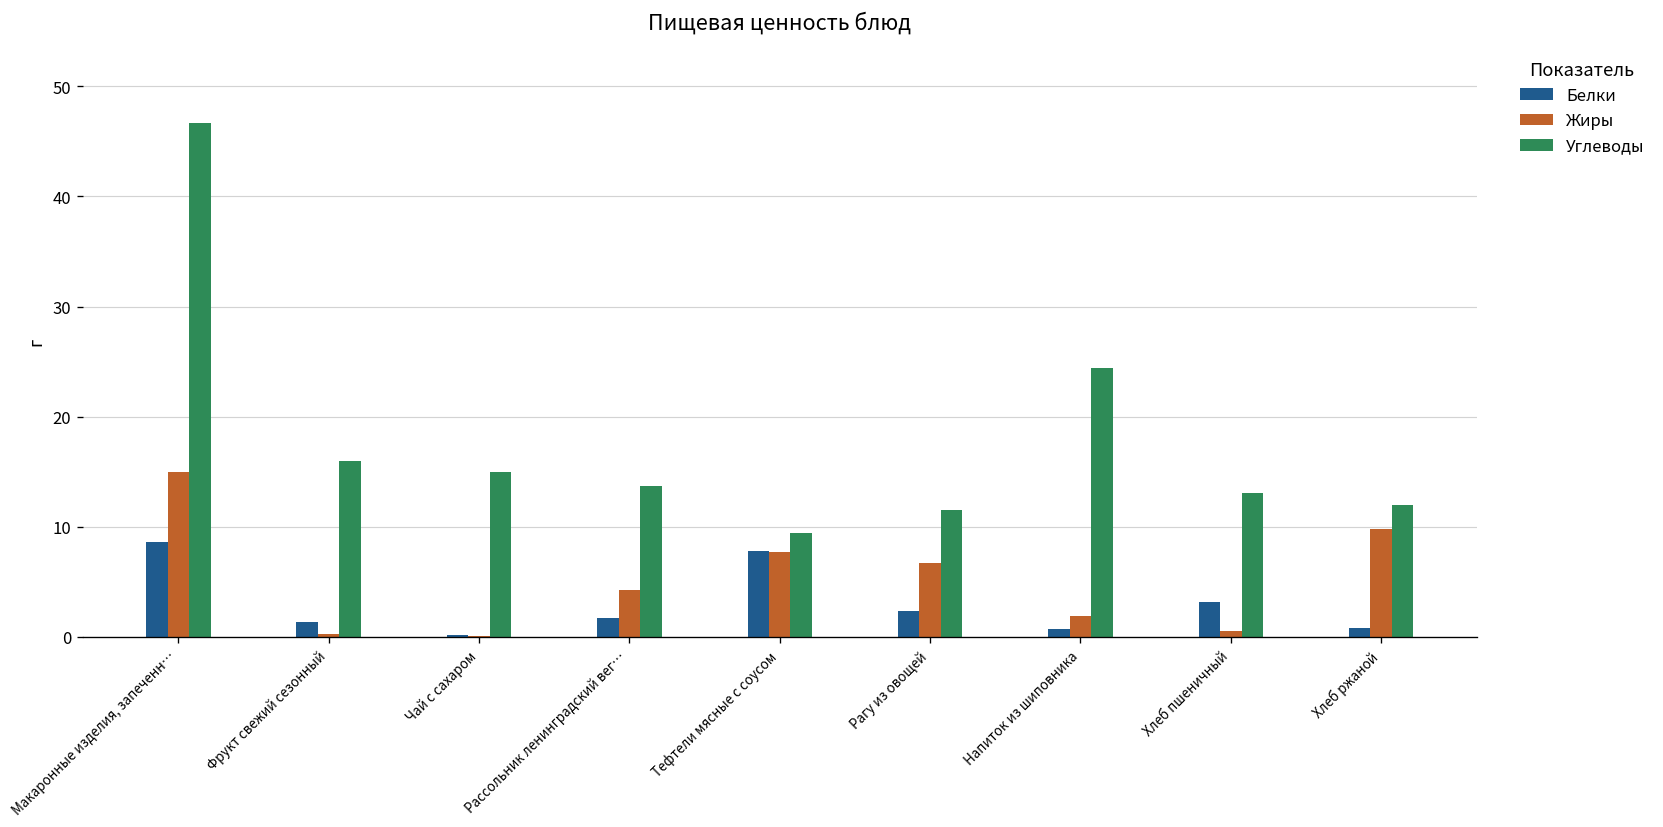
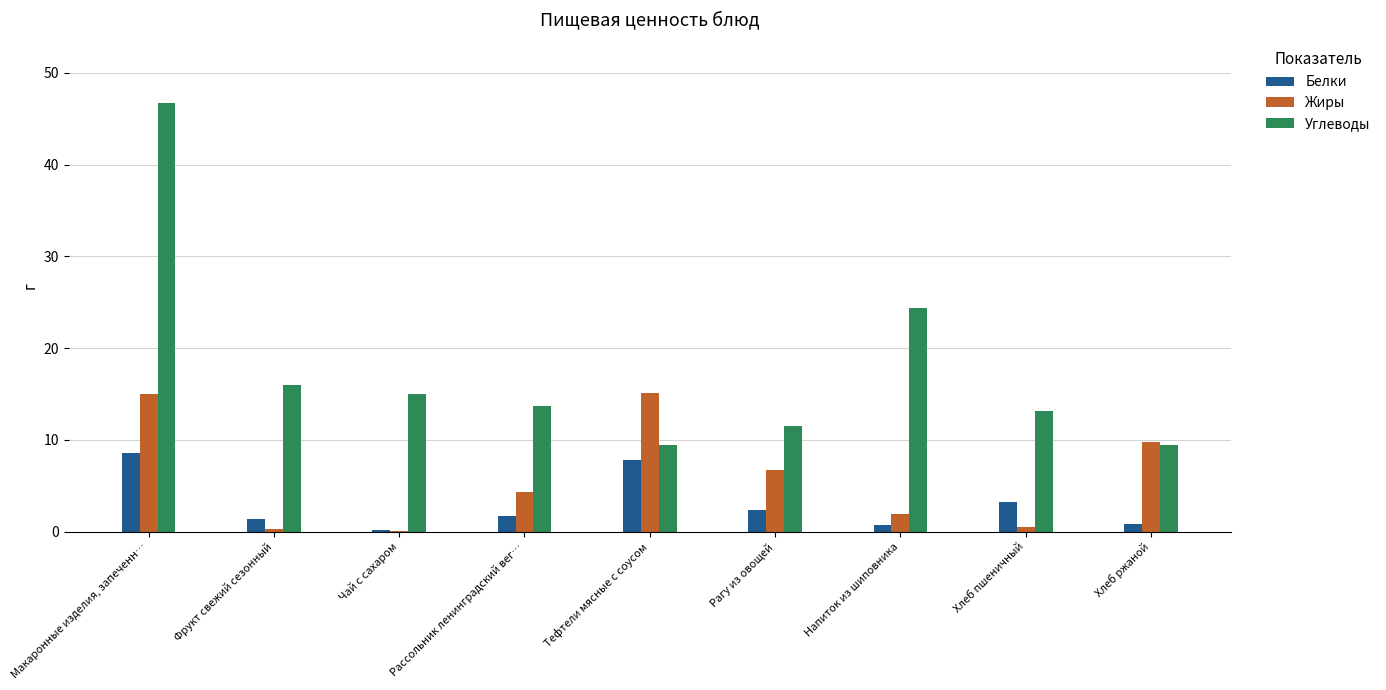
Жиры, Тефтели мясные с соусом: 8 -> 15
Углеводы, Хлеб ржаной: 12 -> 9
